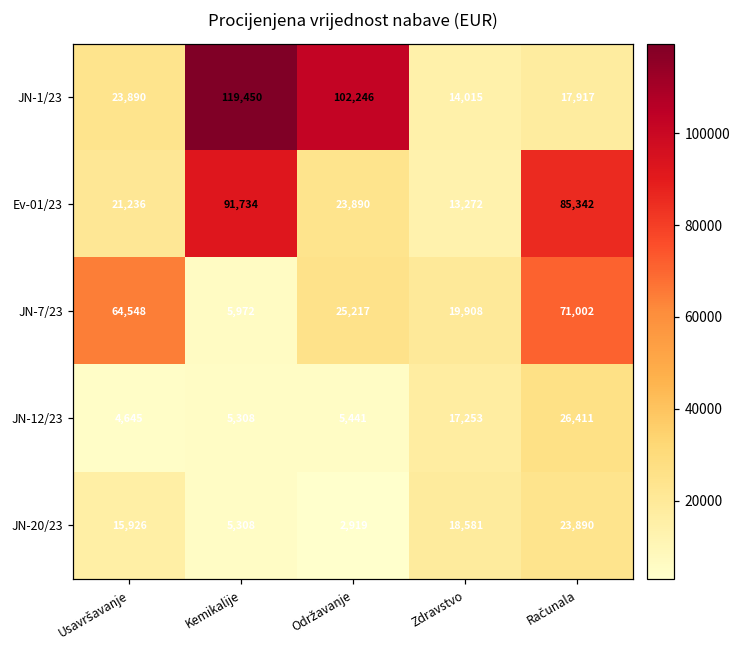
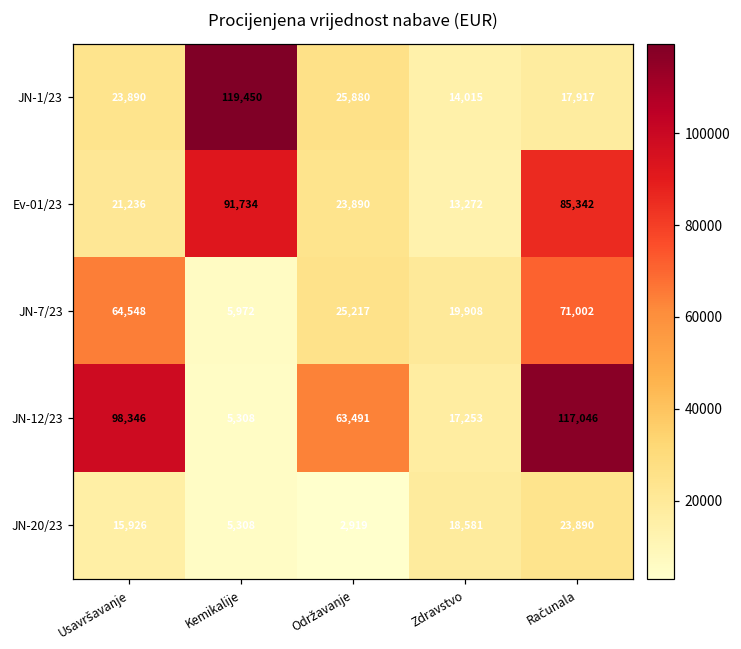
JN-1/23, Održavanje: 102,246 -> 25,880
JN-12/23, Usavršavanje: 4,645 -> 98,346
JN-12/23, Održavanje: 5,441 -> 63,491
JN-12/23, Računala: 26,411 -> 117,046
